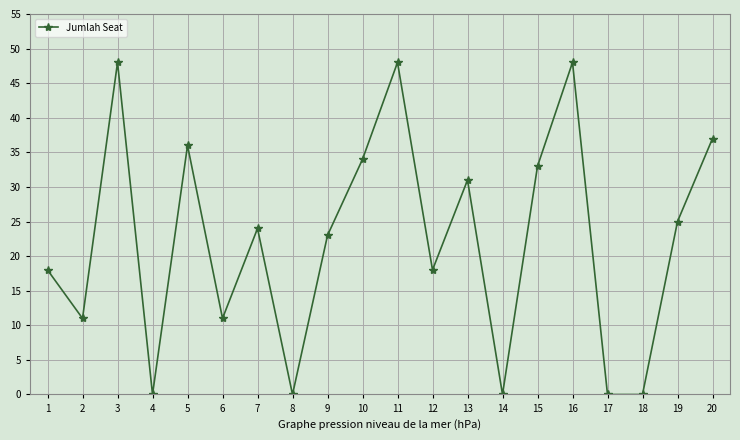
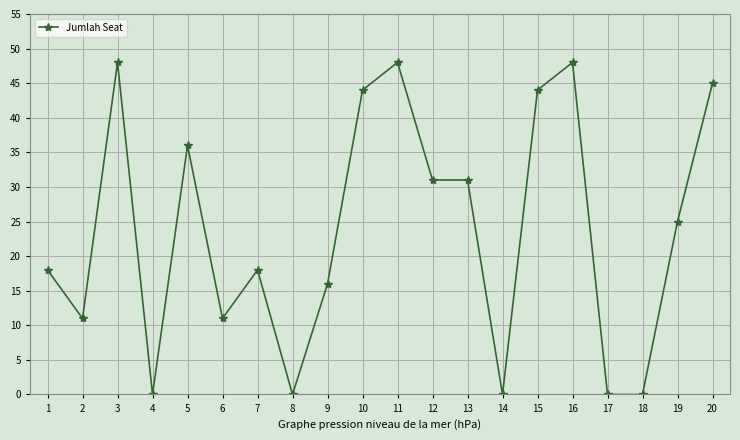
7: 24 -> 18
9: 23 -> 16
10: 34 -> 44
12: 18 -> 31
15: 33 -> 44
20: 37 -> 45
